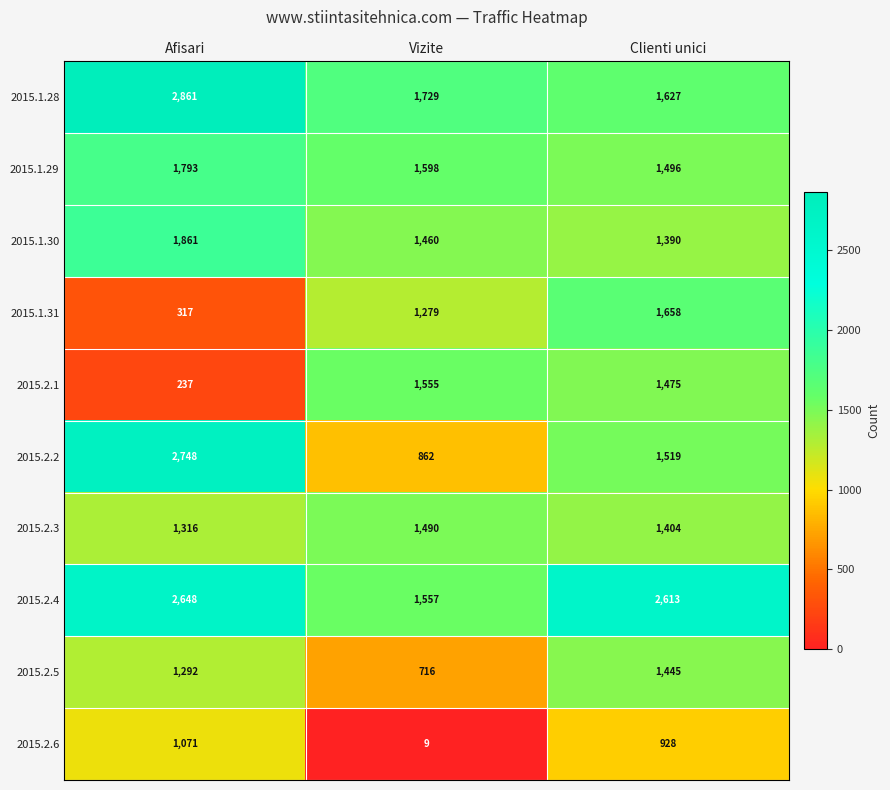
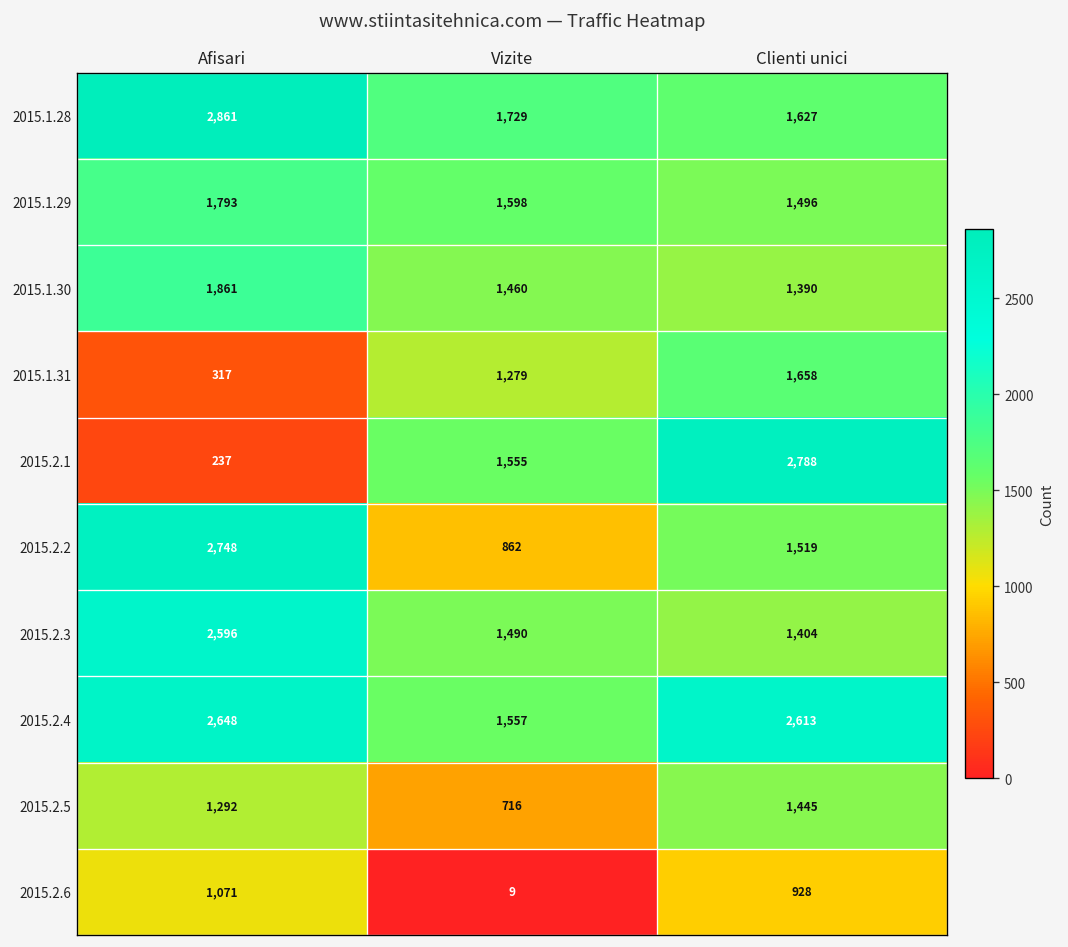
2015.2.1, Clienti unici: 1,475 -> 2,788
2015.2.3, Afisari: 1,316 -> 2,596
